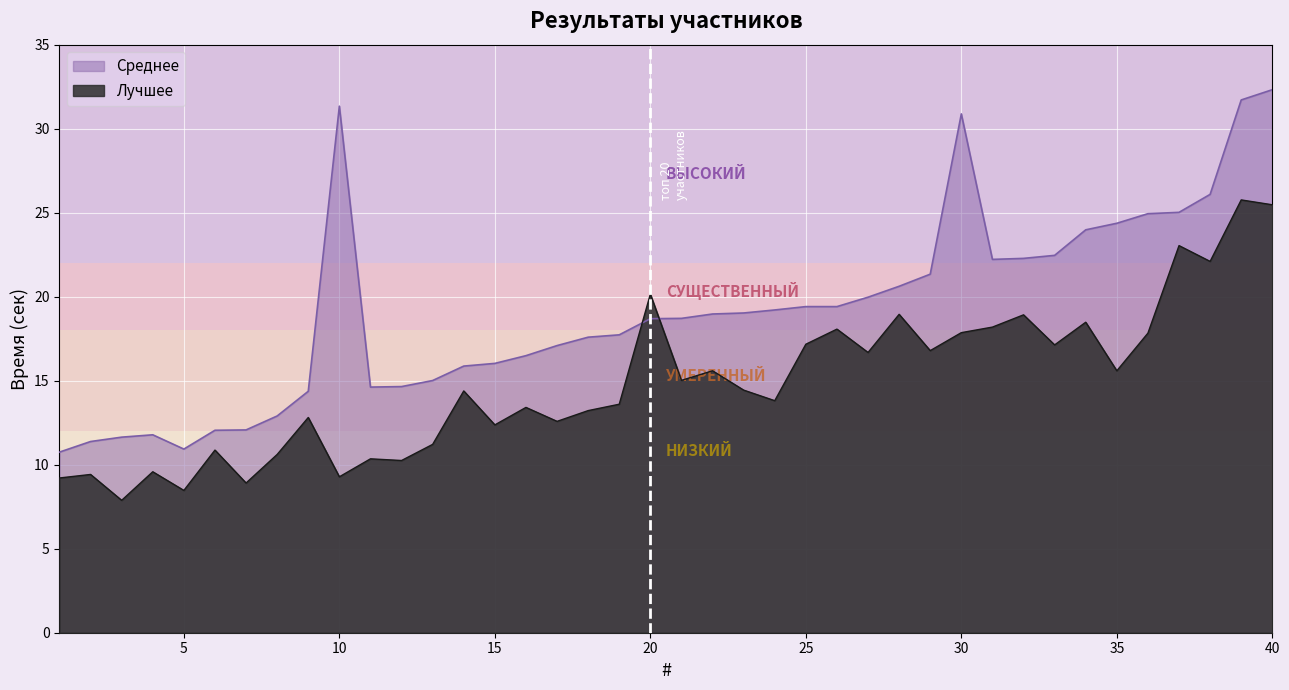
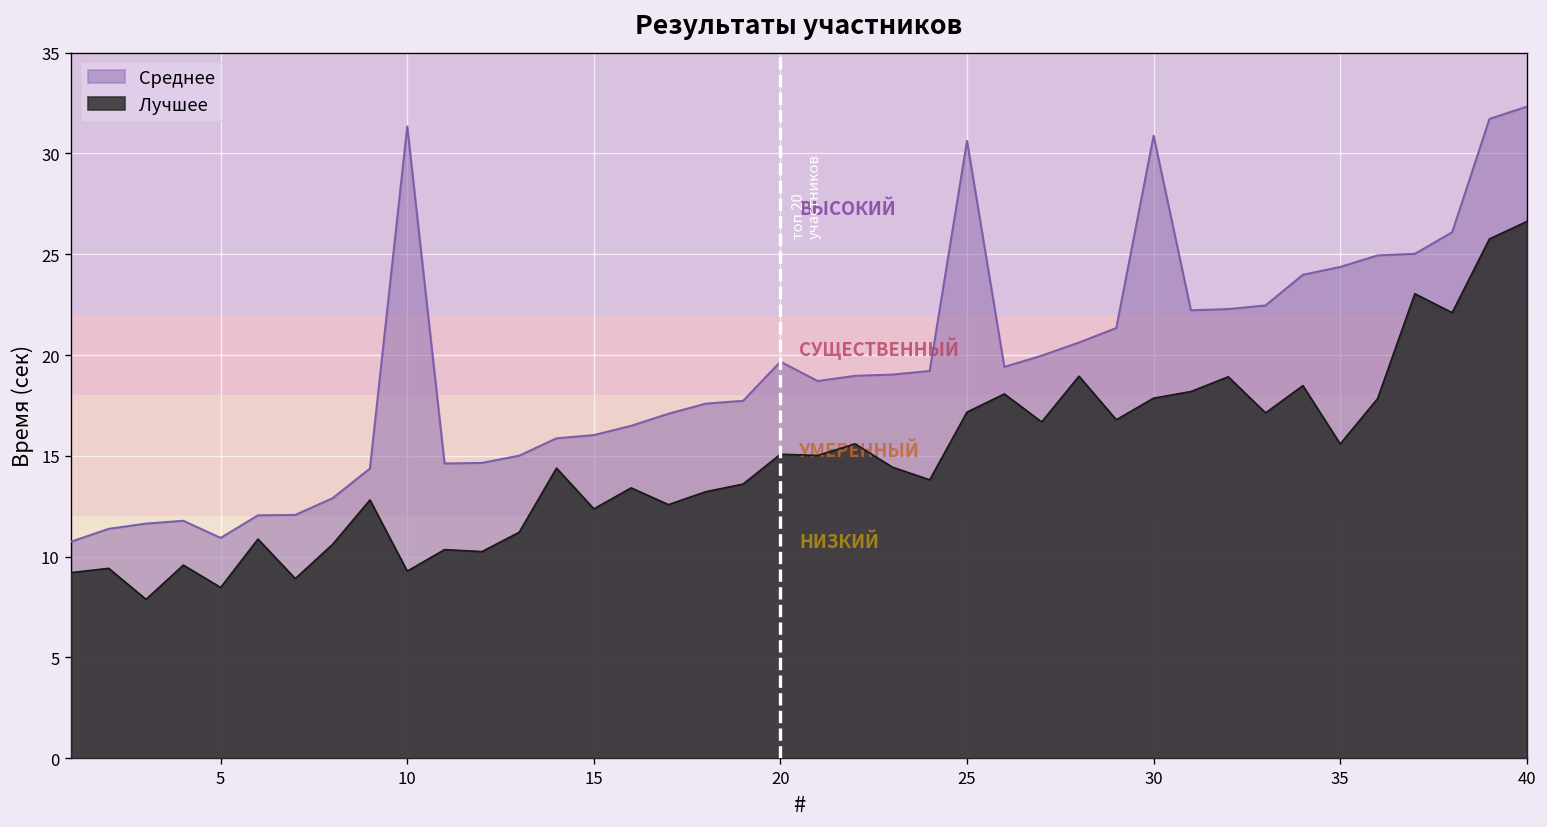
Среднее, 20: 18.7 -> 19.7
Лучшее, 20: 20.2 -> 15.1
Среднее, 25: 19.4 -> 30.6
Лучшее, 40: 25.5 -> 26.6
